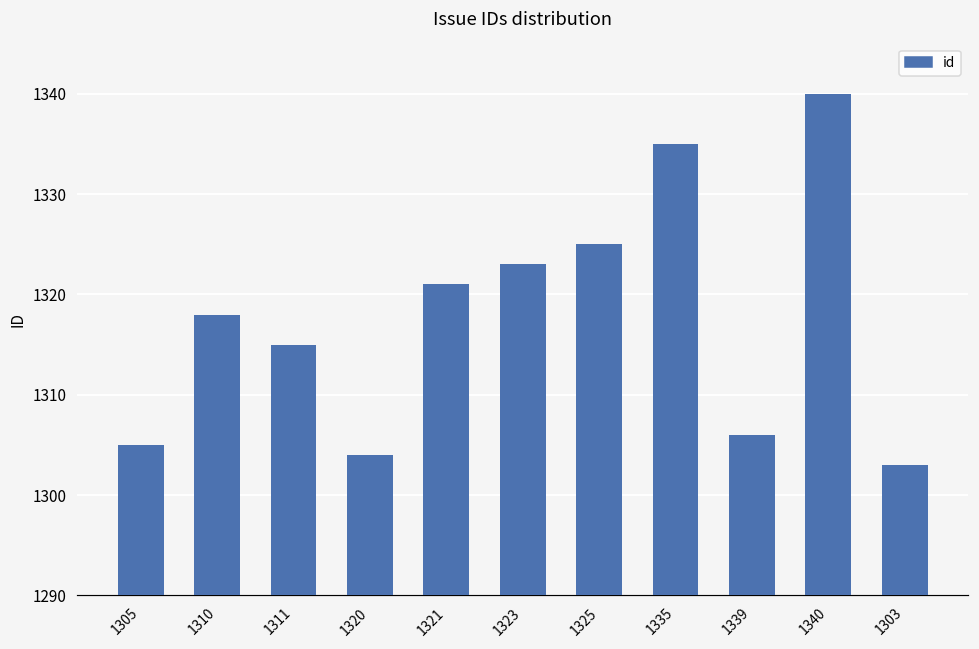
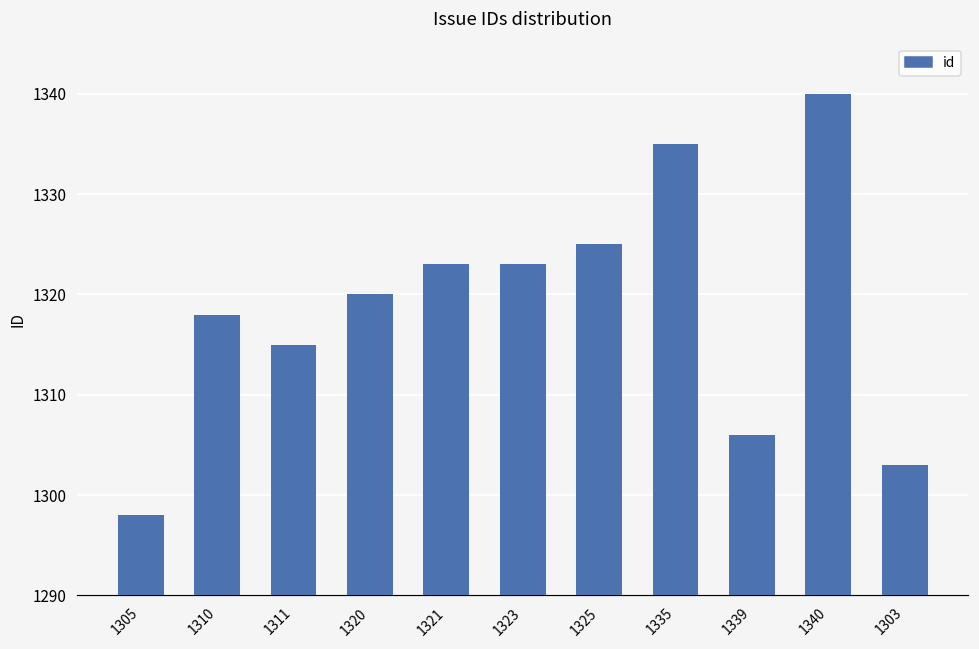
1305: 1305 -> 1298
1320: 1304 -> 1320
1321: 1321 -> 1323
